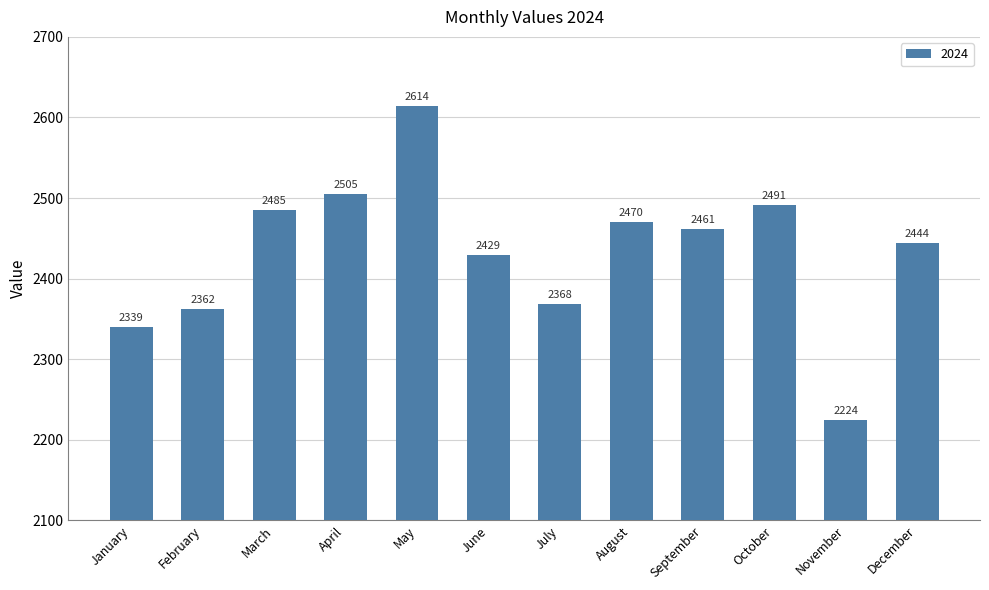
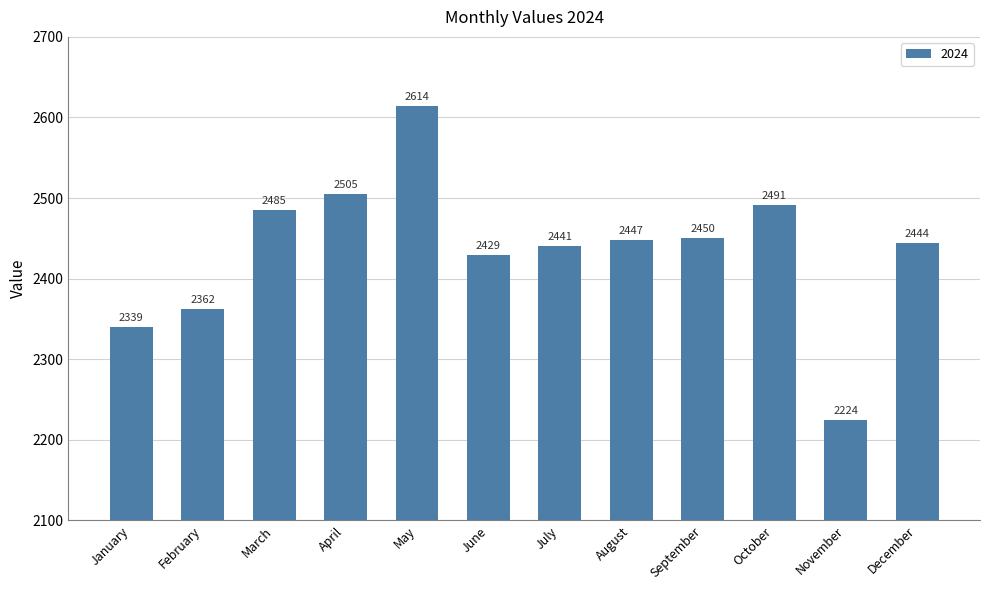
July: 2368 -> 2441
August: 2470 -> 2447
September: 2461 -> 2450
